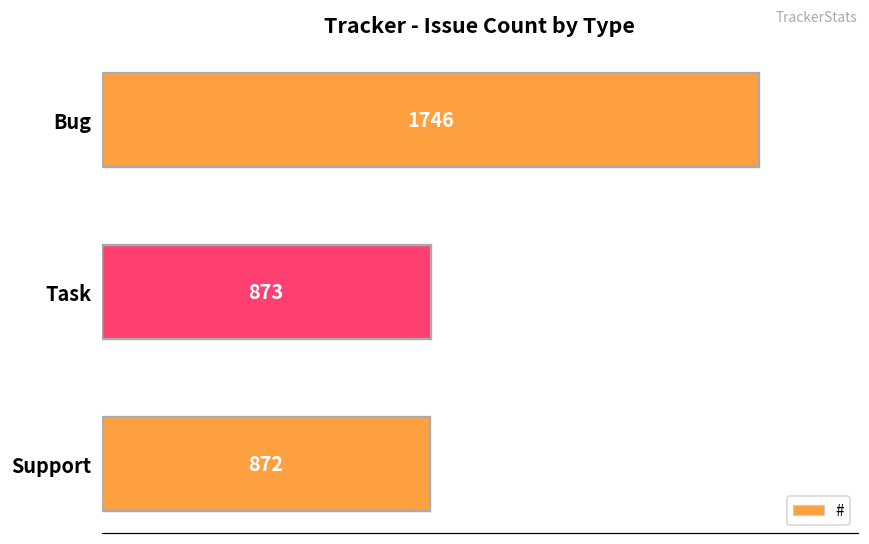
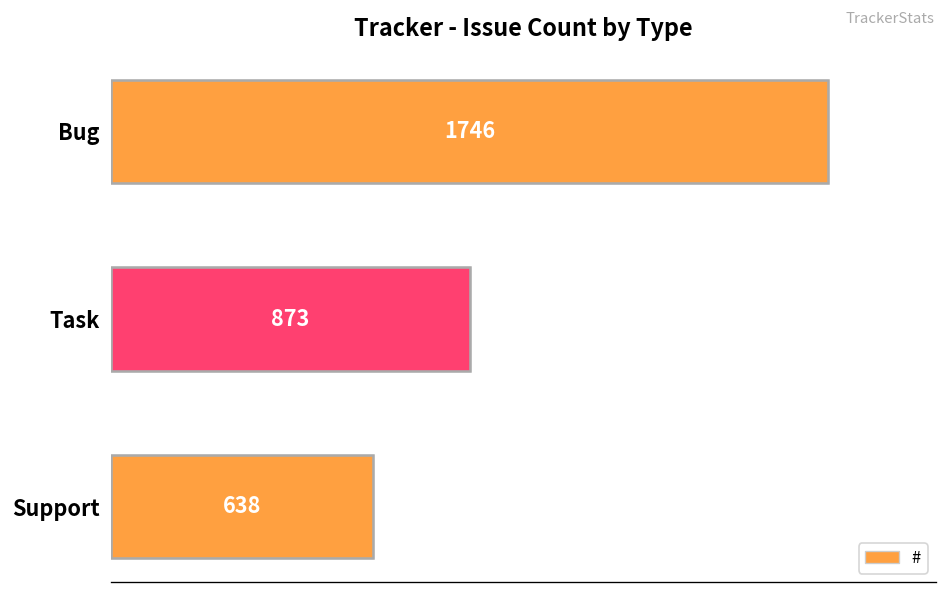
Support: 872 -> 638
